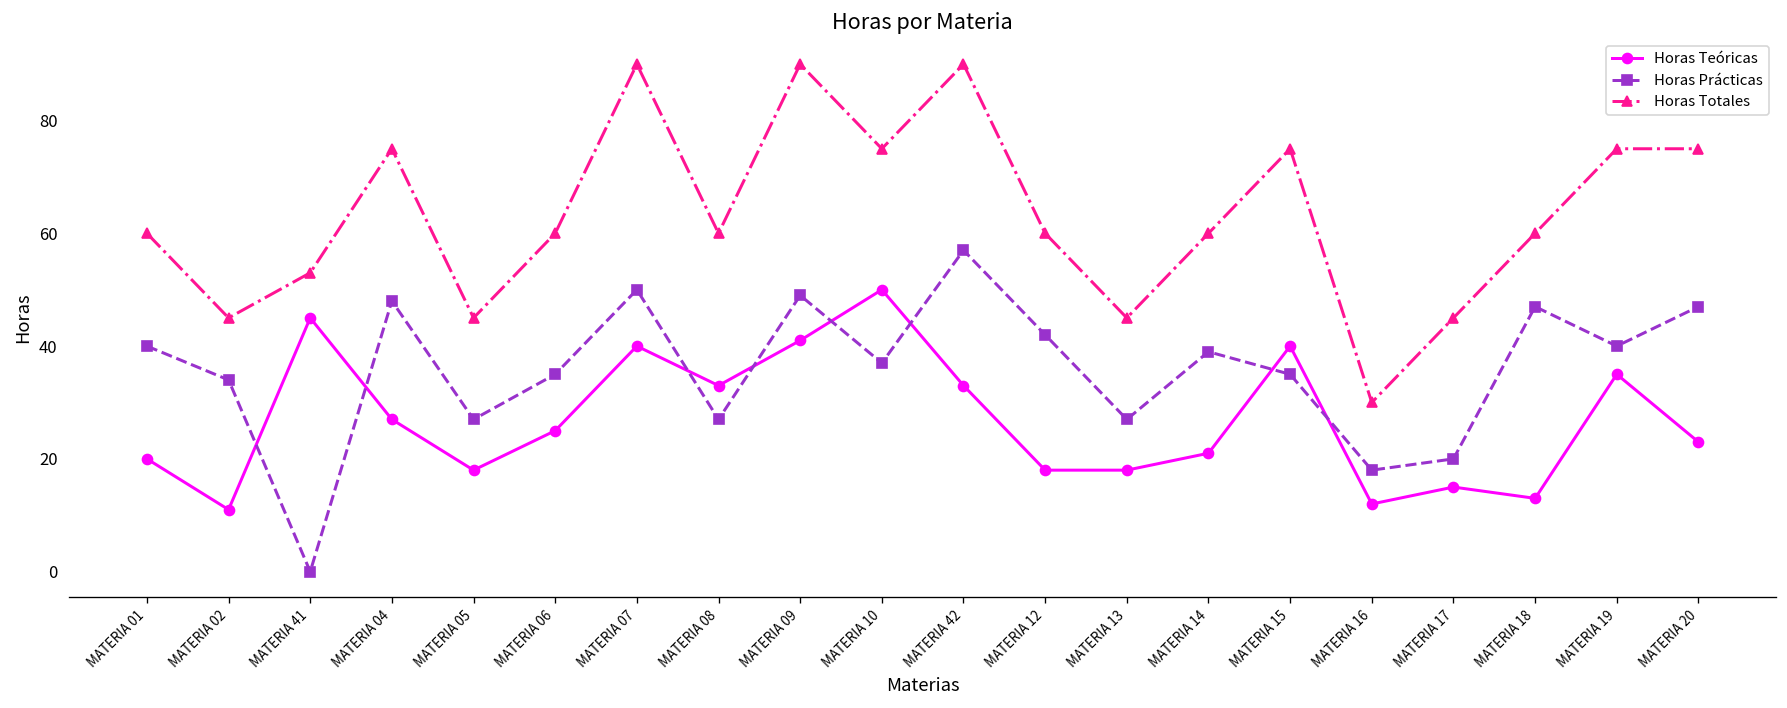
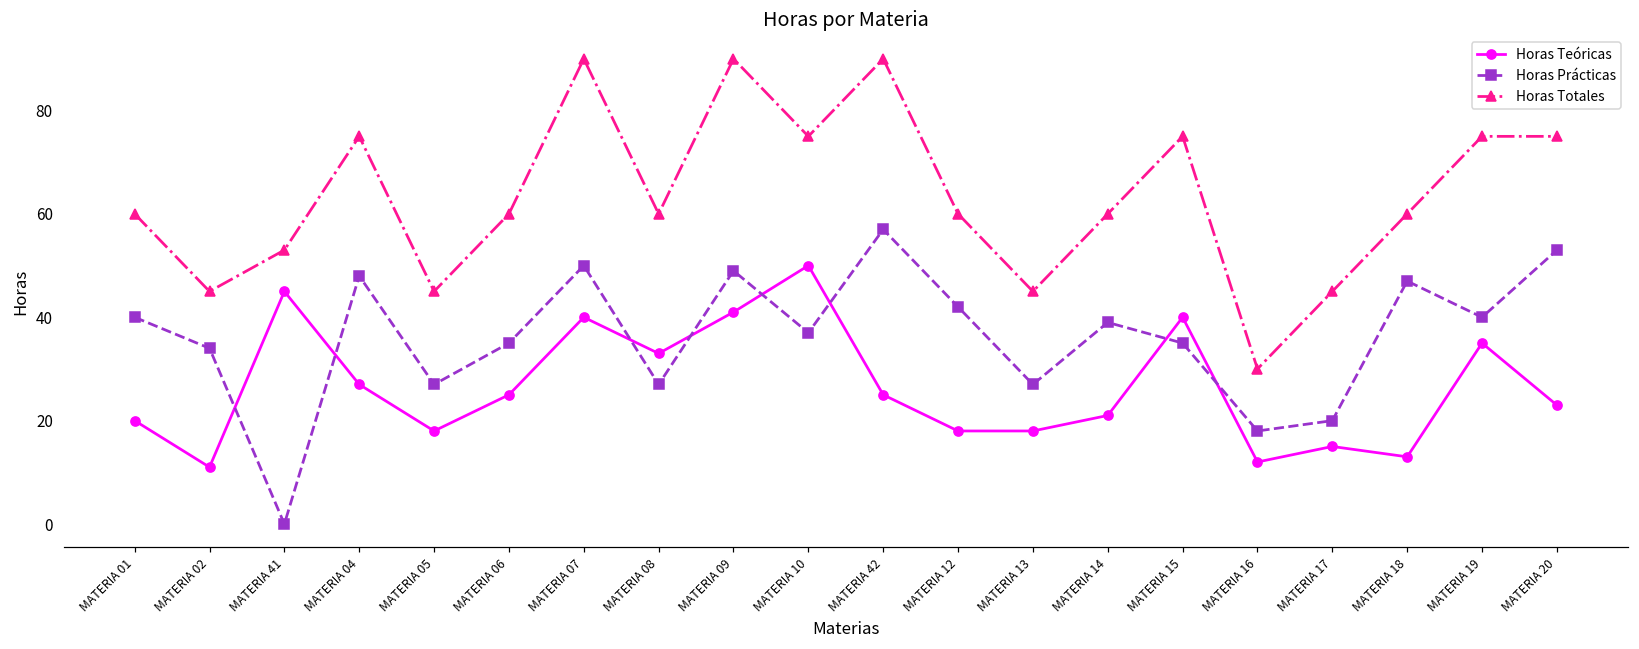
Horas Teóricas, MATERIA 42: 33 -> 25
Horas Prácticas, MATERIA 20: 47 -> 53
